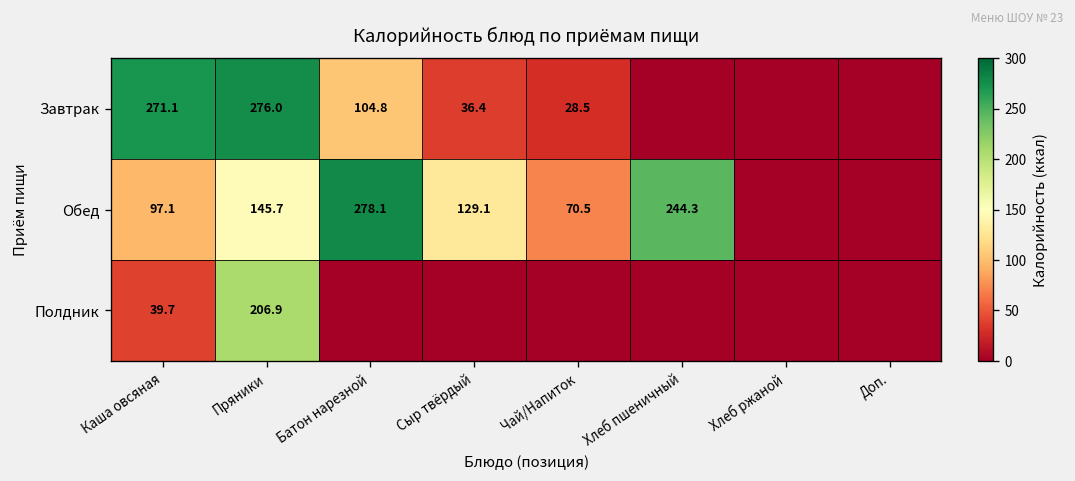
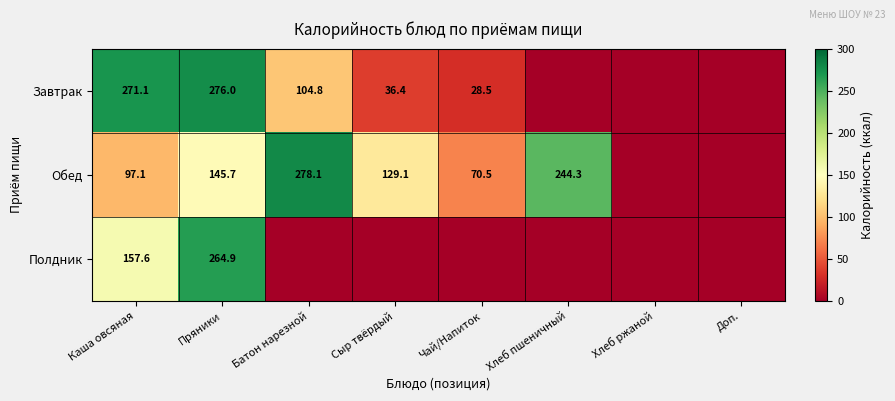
Полдник, Каша овсяная: 39.7 -> 157.6
Полдник, Пряники: 206.9 -> 264.9
